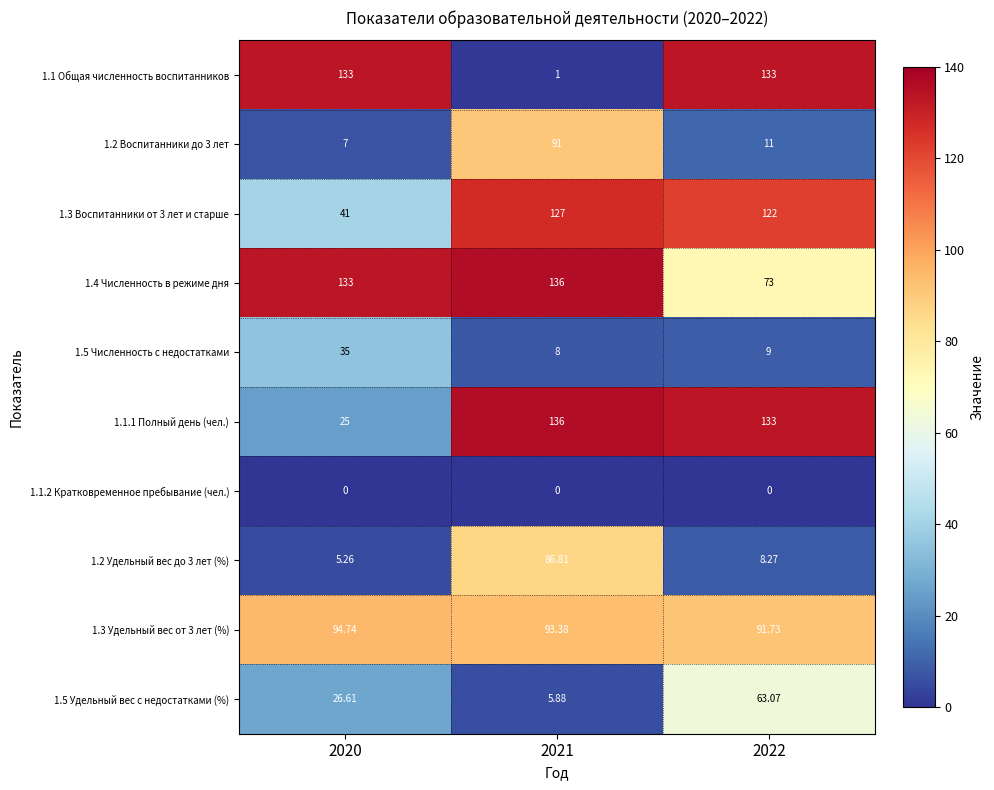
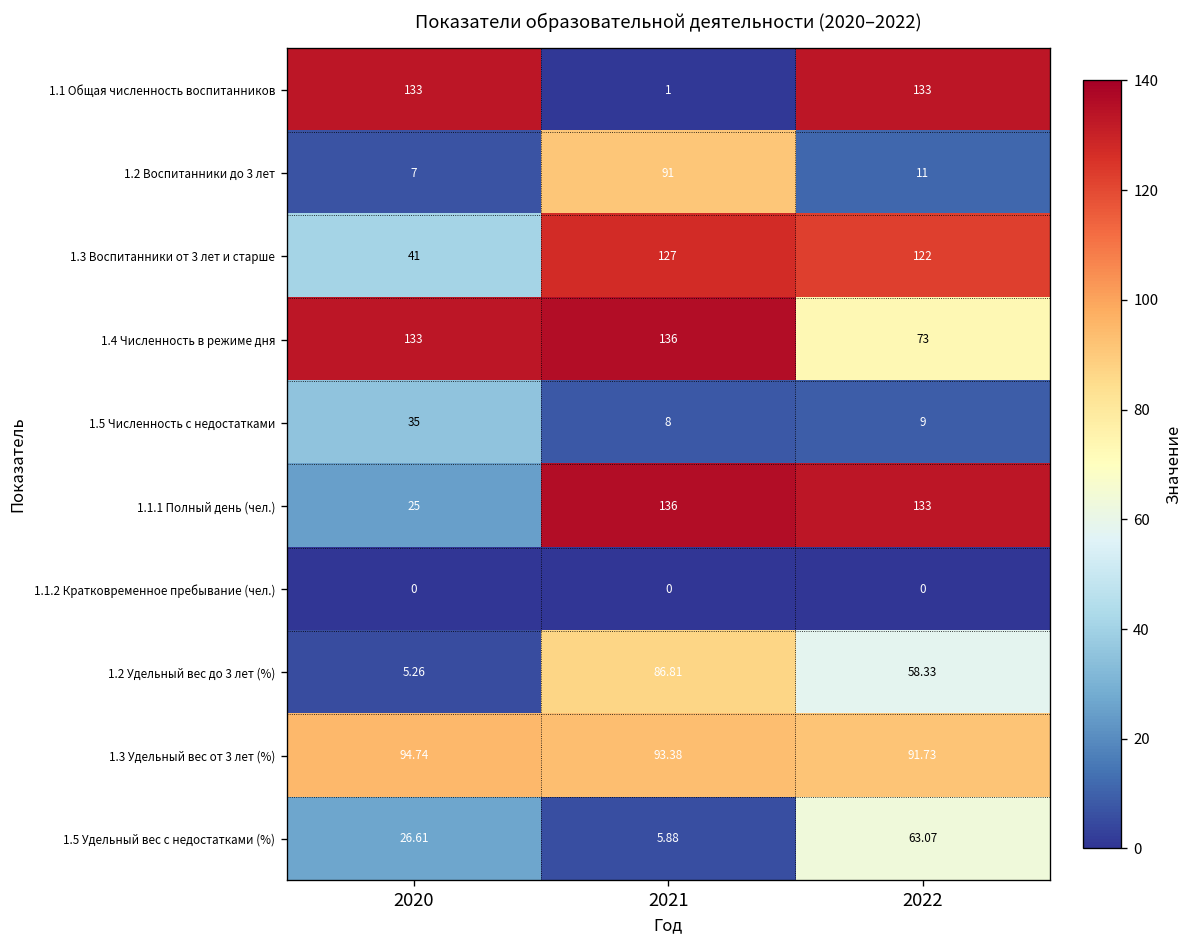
1.2 Удельный вес до 3 лет (%), 2022: 8.27 -> 58.33
